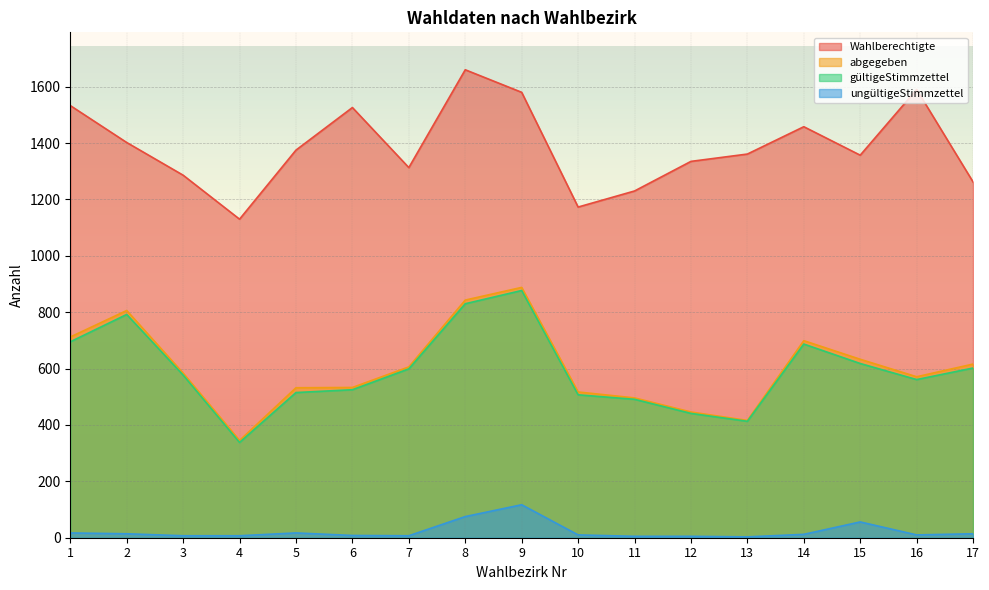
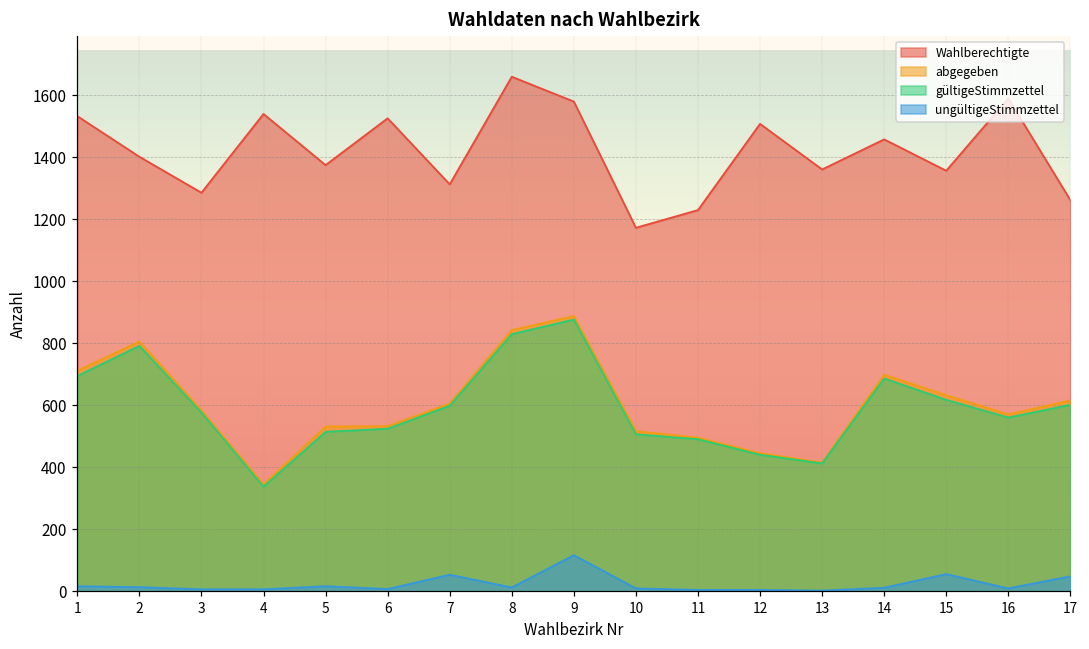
Wahlberechtigte, 4: 1130 -> 1540
ungültigeStimmzettel, 7: 10 -> 50
ungültigeStimmzettel, 8: 80 -> 10
Wahlberechtigte, 12: 1340 -> 1510
ungültigeStimmzettel, 17: 10 -> 50
